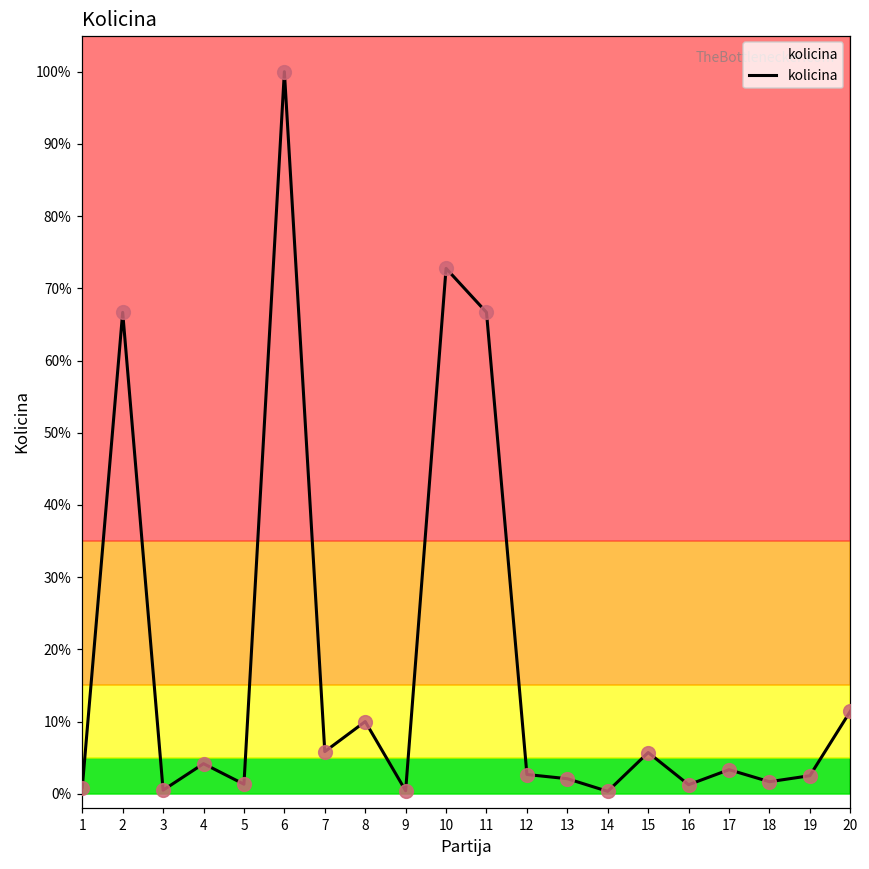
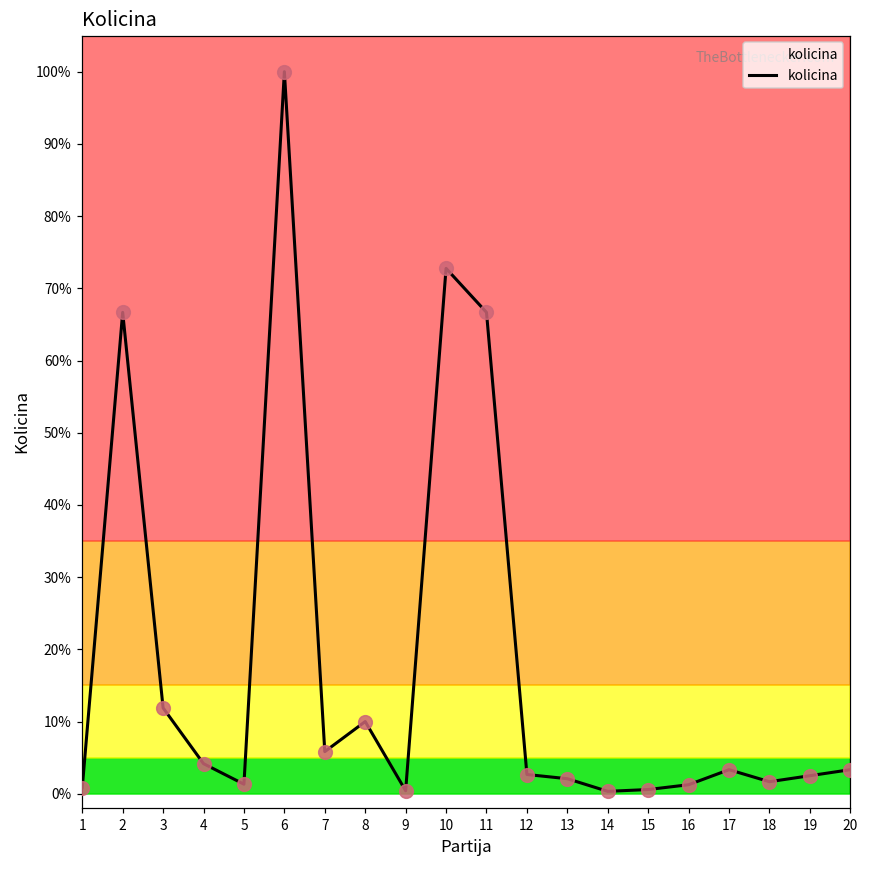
3: 1% -> 12%
15: 6% -> 1%
20: 11% -> 3%
